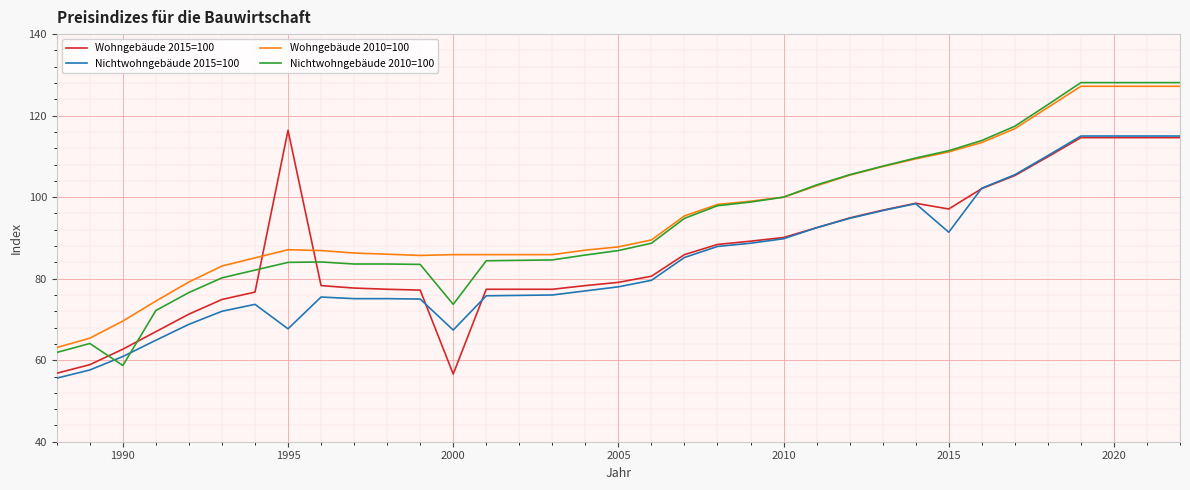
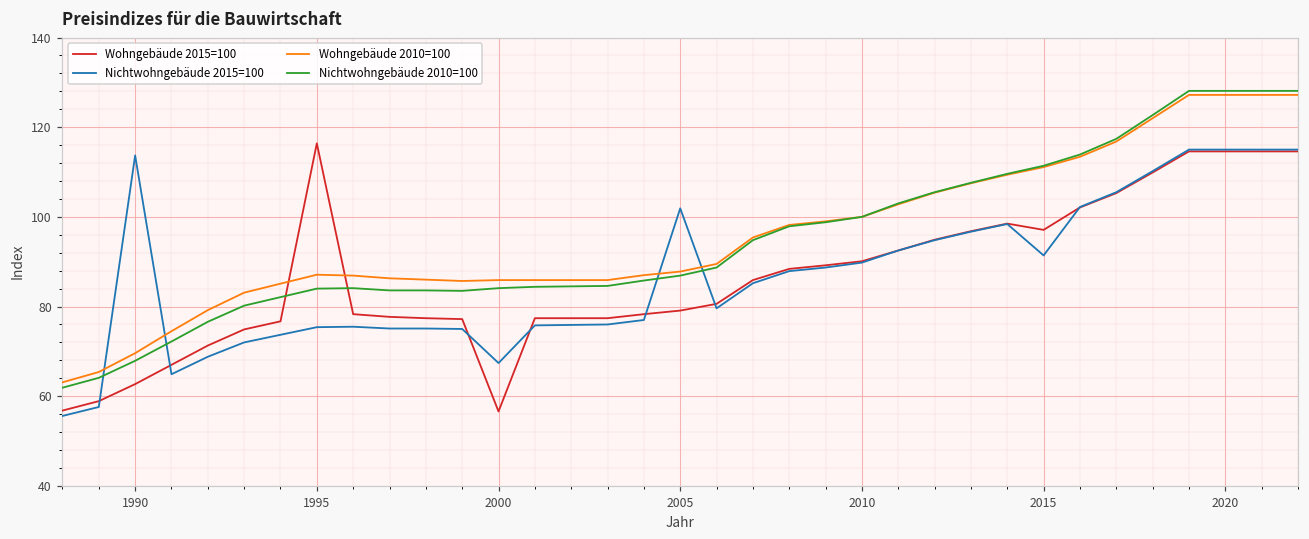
Nichtwohngebäude 2015=100, 1990: 61 -> 114
Nichtwohngebäude 2010=100, 1990: 59 -> 68
Nichtwohngebäude 2015=100, 1995: 68 -> 75
Nichtwohngebäude 2010=100, 2000: 74 -> 84
Nichtwohngebäude 2015=100, 2005: 78 -> 102
